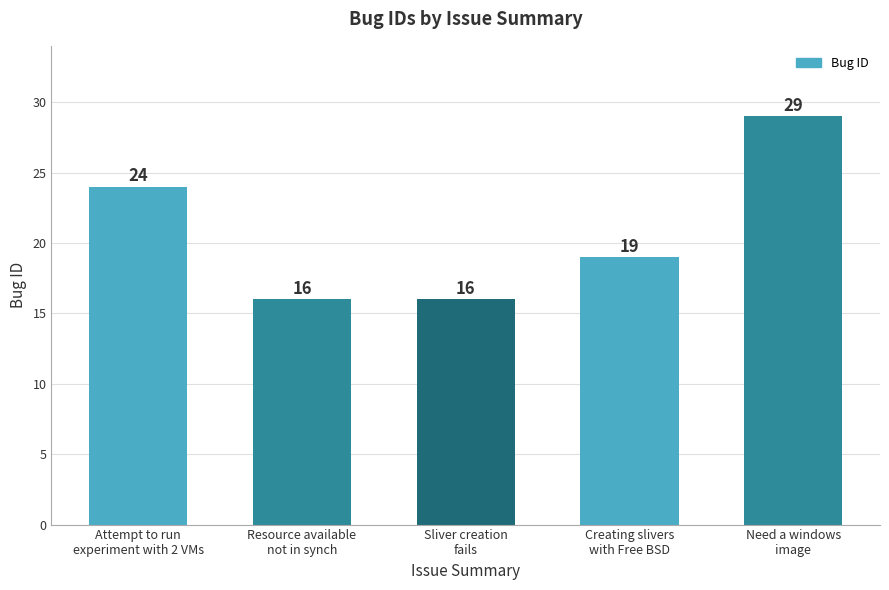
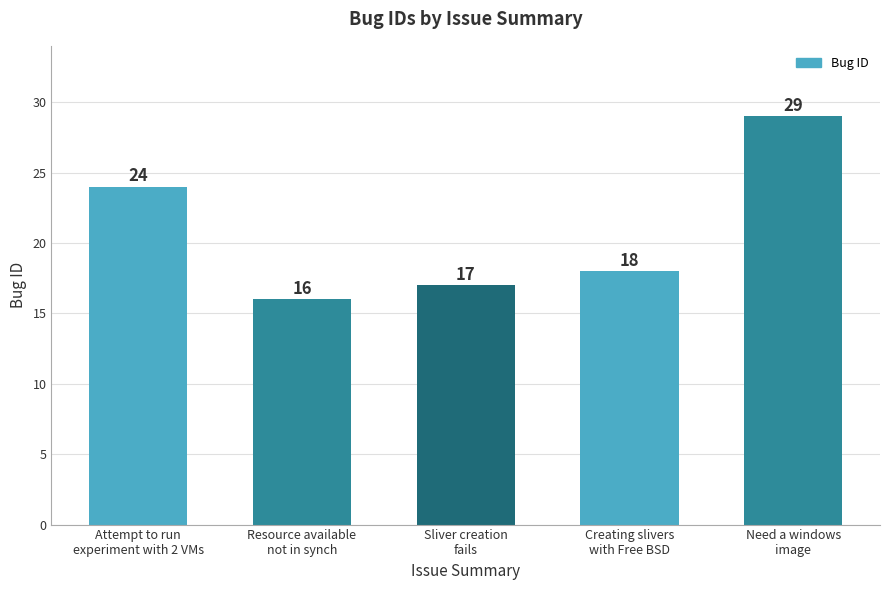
Sliver creation fails: 16 -> 17
Creating slivers with Free BSD: 19 -> 18
